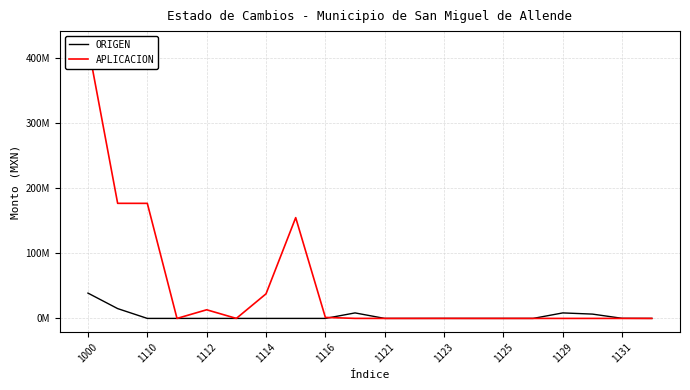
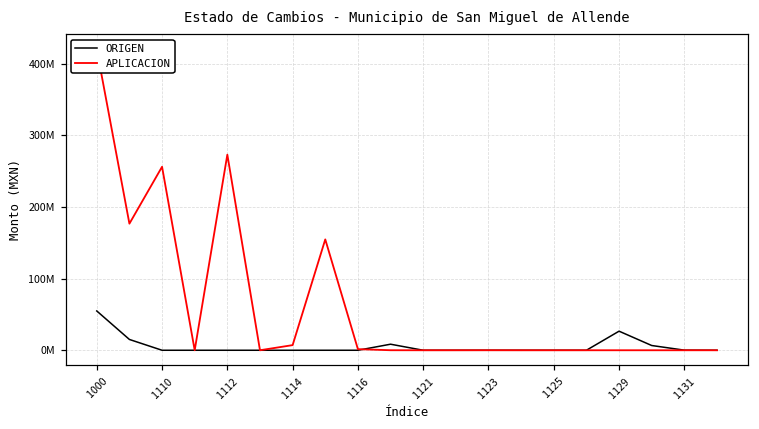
ORIGEN, 1000: 40000000 -> 50000000
APLICACION, 1110: 180000000 -> 260000000
APLICACION, 1112: 10000000 -> 270000000
APLICACION, 1114: 40000000 -> 10000000
ORIGEN, 1129: 10000000 -> 30000000
